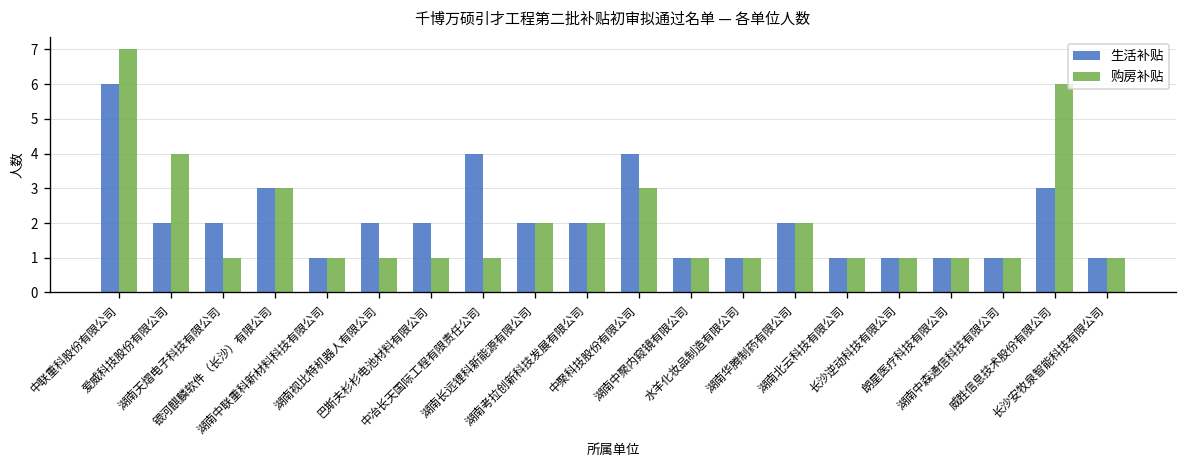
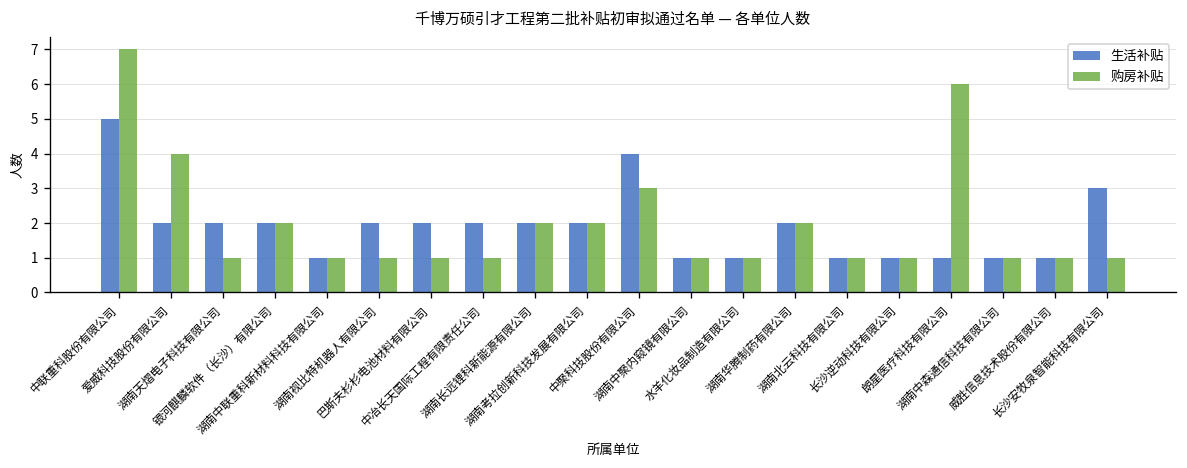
生活补贴, 中联重科股份有限公司: 6 -> 5
生活补贴, 银河麒麟软件（长沙）有限公司: 3 -> 2
购房补贴, 银河麒麟软件（长沙）有限公司: 3 -> 2
生活补贴, 中冶长天国际工程有限责任公司: 4 -> 2
购房补贴, 朗星医疗科技有限公司: 1 -> 6
生活补贴, 威胜信息技术股份有限公司: 3 -> 1
购房补贴, 威胜信息技术股份有限公司: 6 -> 1
生活补贴, 长沙安牧泉智能科技有限公司: 1 -> 3
